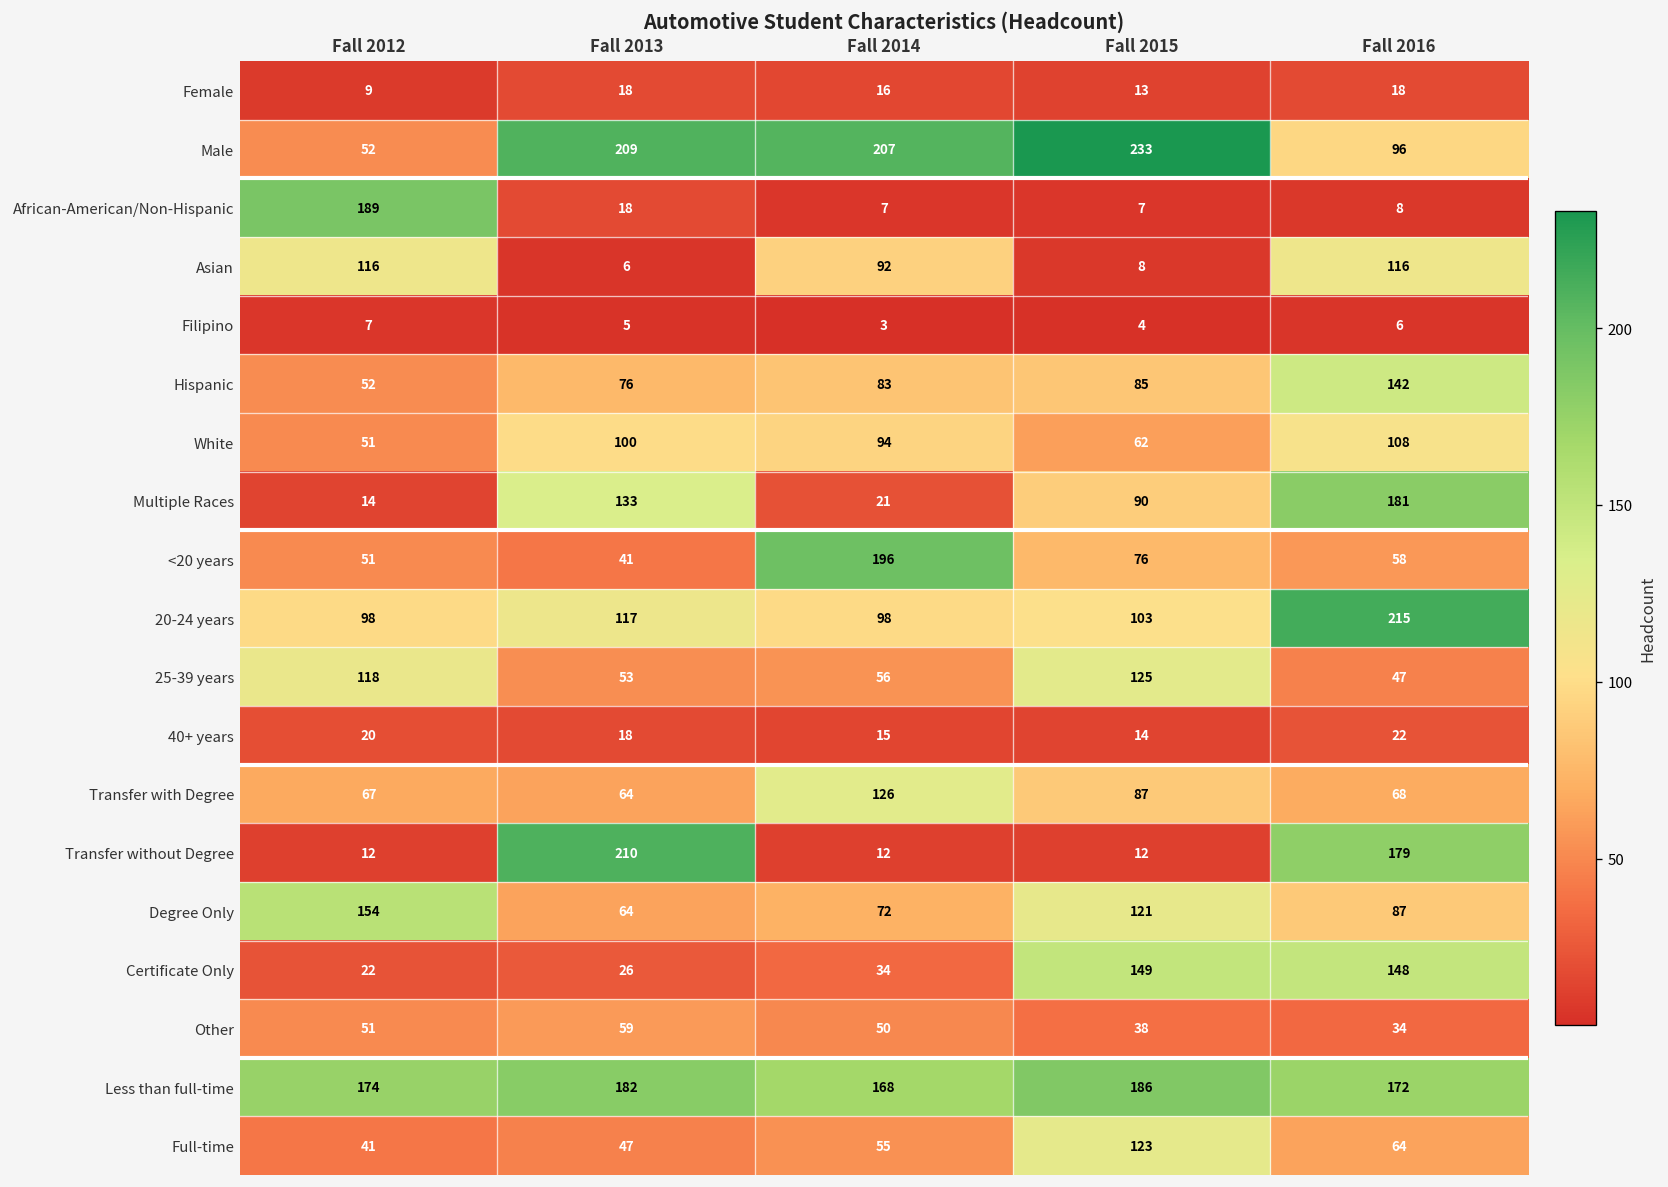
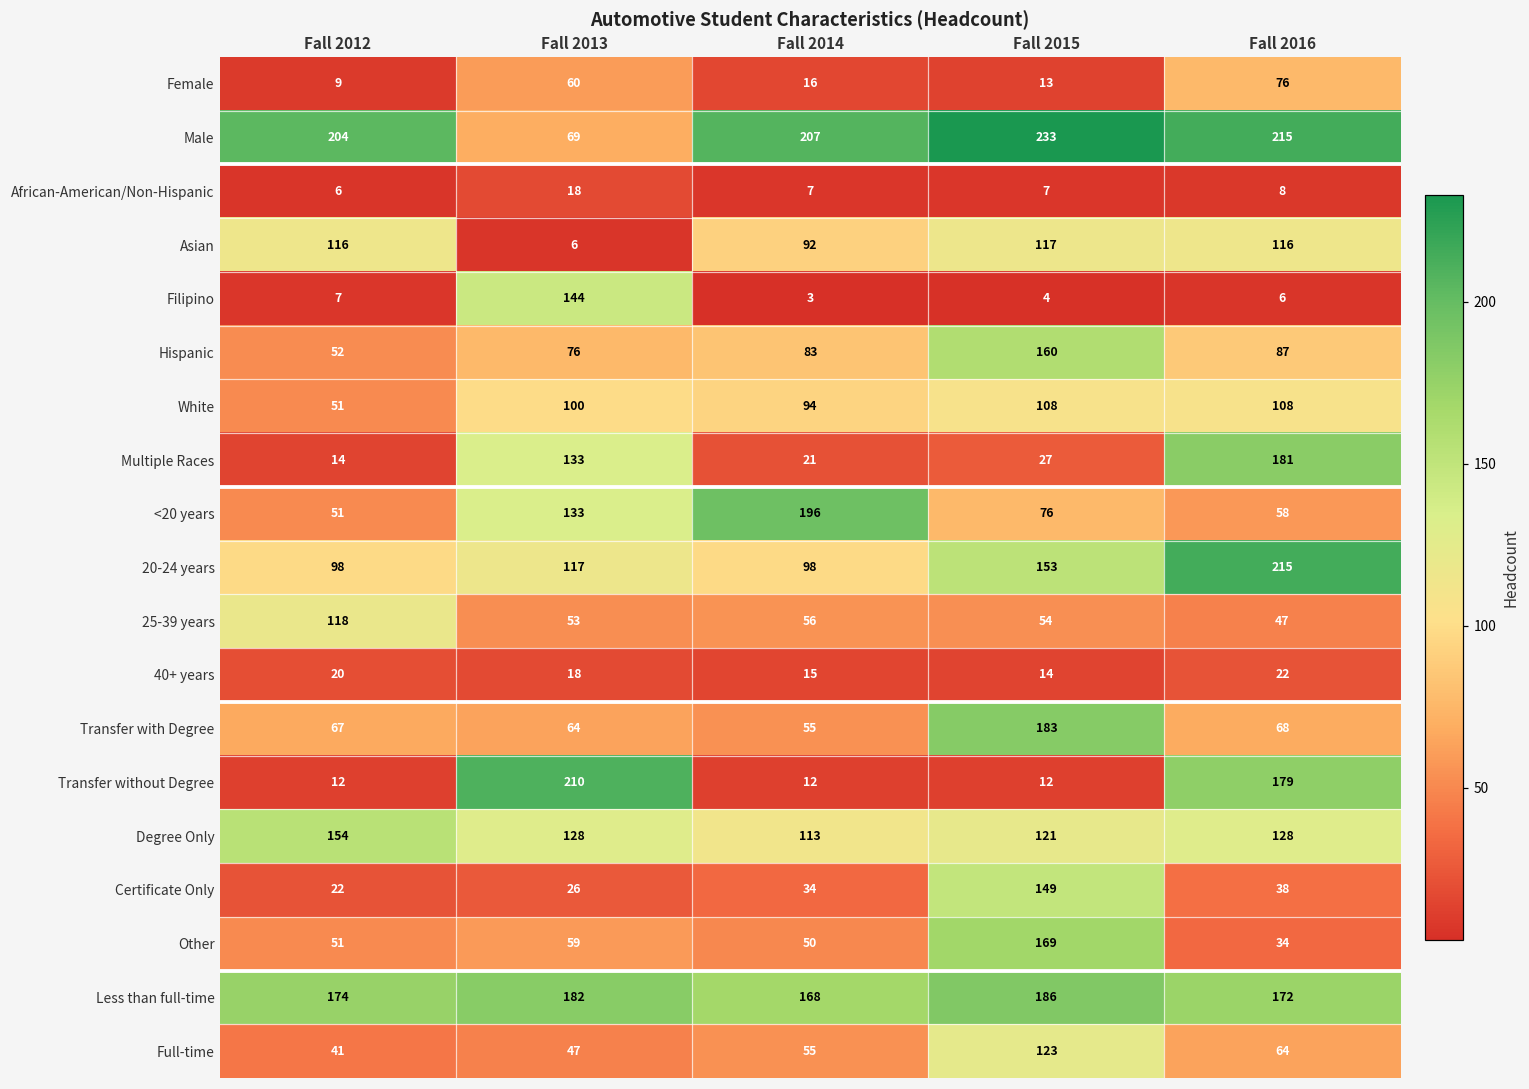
Female, Fall 2013: 18 -> 60
Female, Fall 2016: 18 -> 76
Male, Fall 2012: 52 -> 204
Male, Fall 2013: 209 -> 69
Male, Fall 2016: 96 -> 215
African-American/Non-Hispanic, Fall 2012: 189 -> 6
Asian, Fall 2015: 8 -> 117
Filipino, Fall 2013: 5 -> 144
Hispanic, Fall 2015: 85 -> 160
Hispanic, Fall 2016: 142 -> 87
White, Fall 2015: 62 -> 108
Multiple Races, Fall 2015: 90 -> 27
<20 years, Fall 2013: 41 -> 133
20-24 years, Fall 2015: 103 -> 153
25-39 years, Fall 2015: 125 -> 54
Transfer with Degree, Fall 2014: 126 -> 55
Transfer with Degree, Fall 2015: 87 -> 183
Degree Only, Fall 2013: 64 -> 128
Degree Only, Fall 2014: 72 -> 113
Degree Only, Fall 2016: 87 -> 128
Certificate Only, Fall 2016: 148 -> 38
Other, Fall 2015: 38 -> 169
